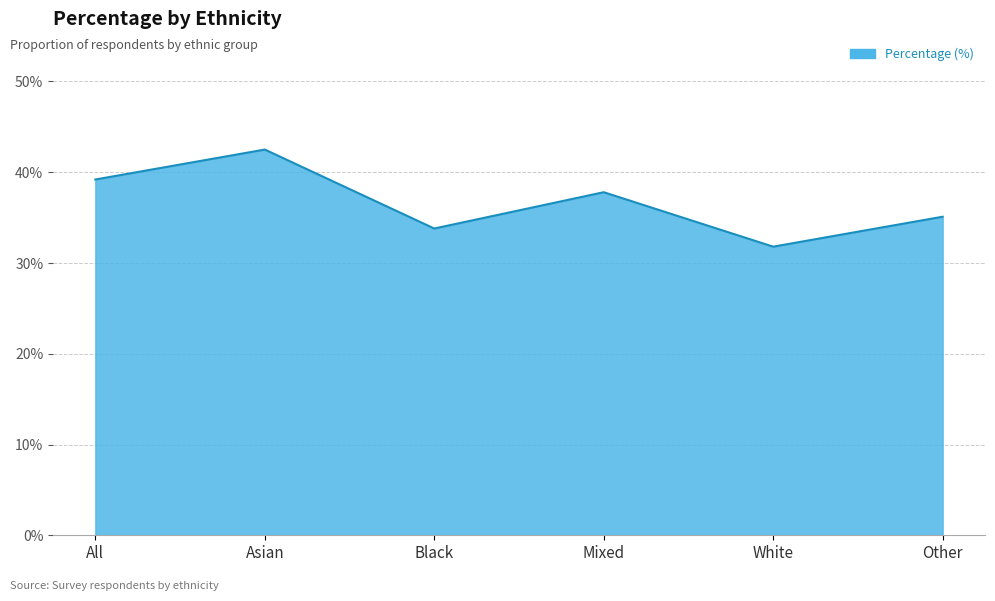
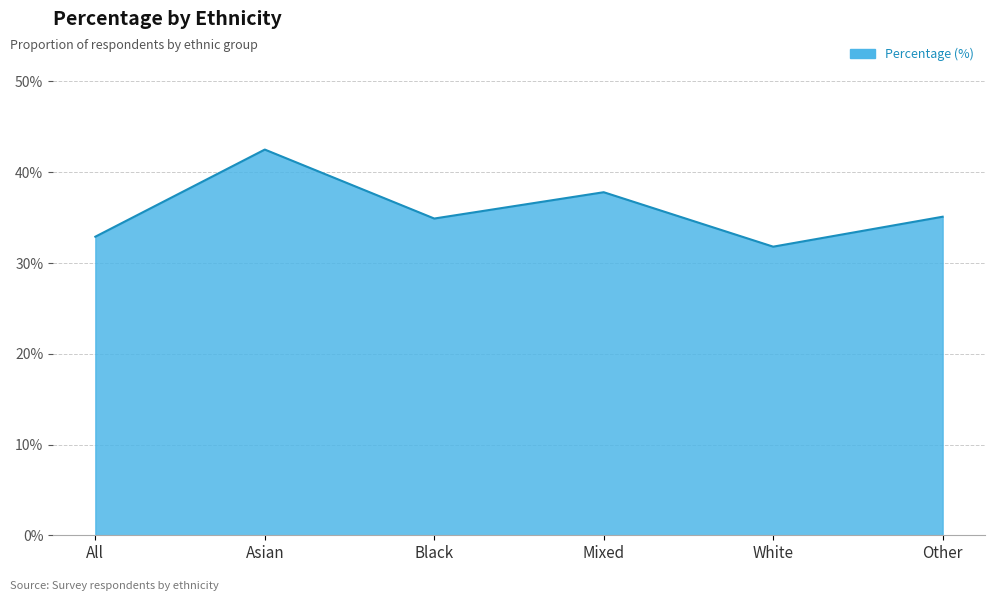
All: 39% -> 33%
Black: 34% -> 35%
